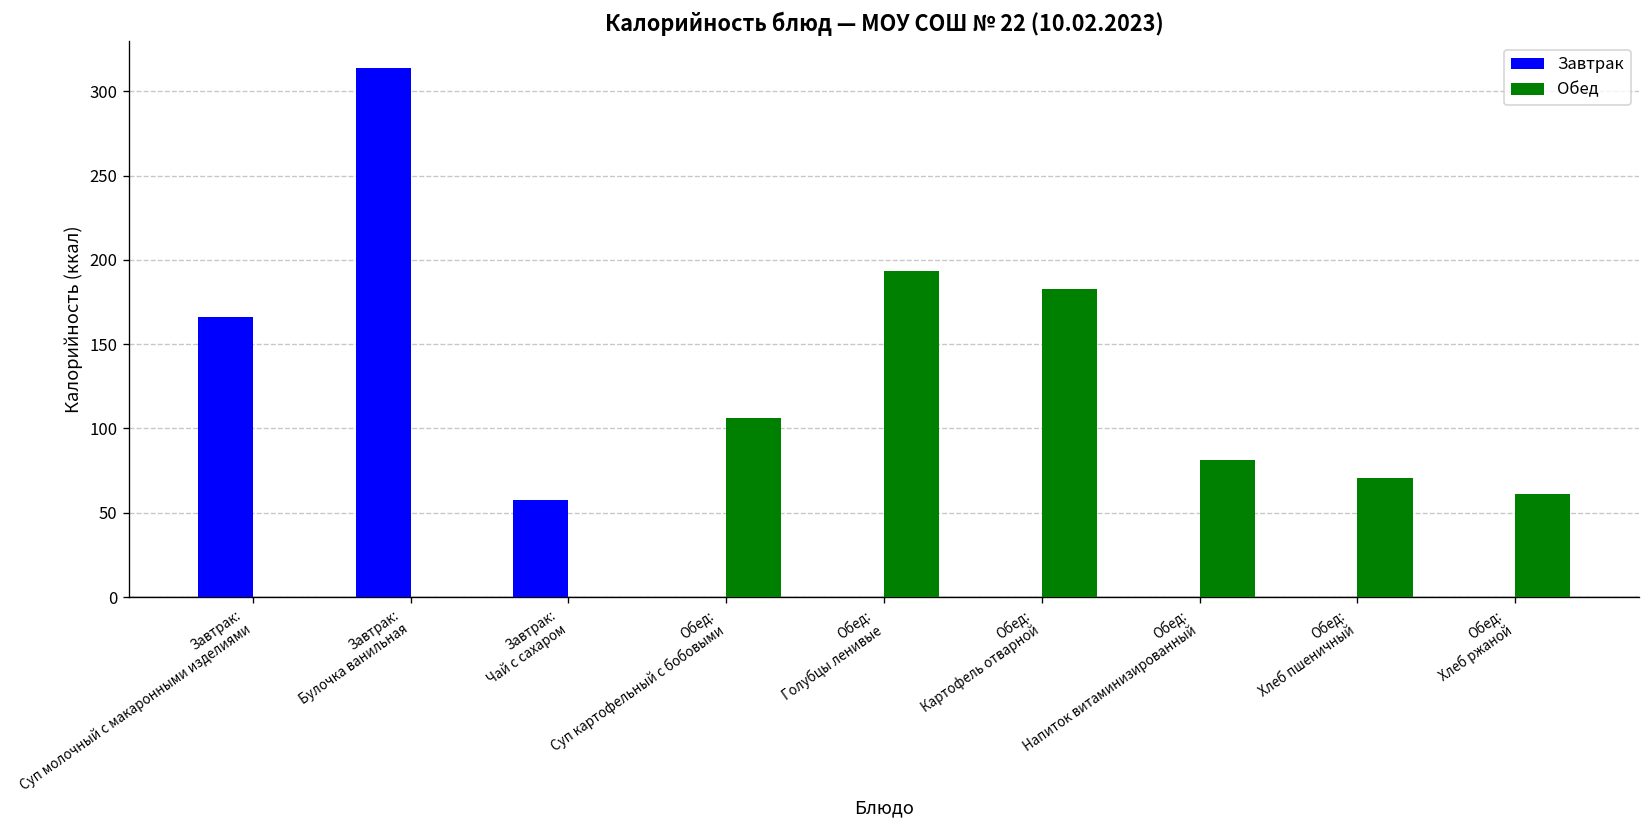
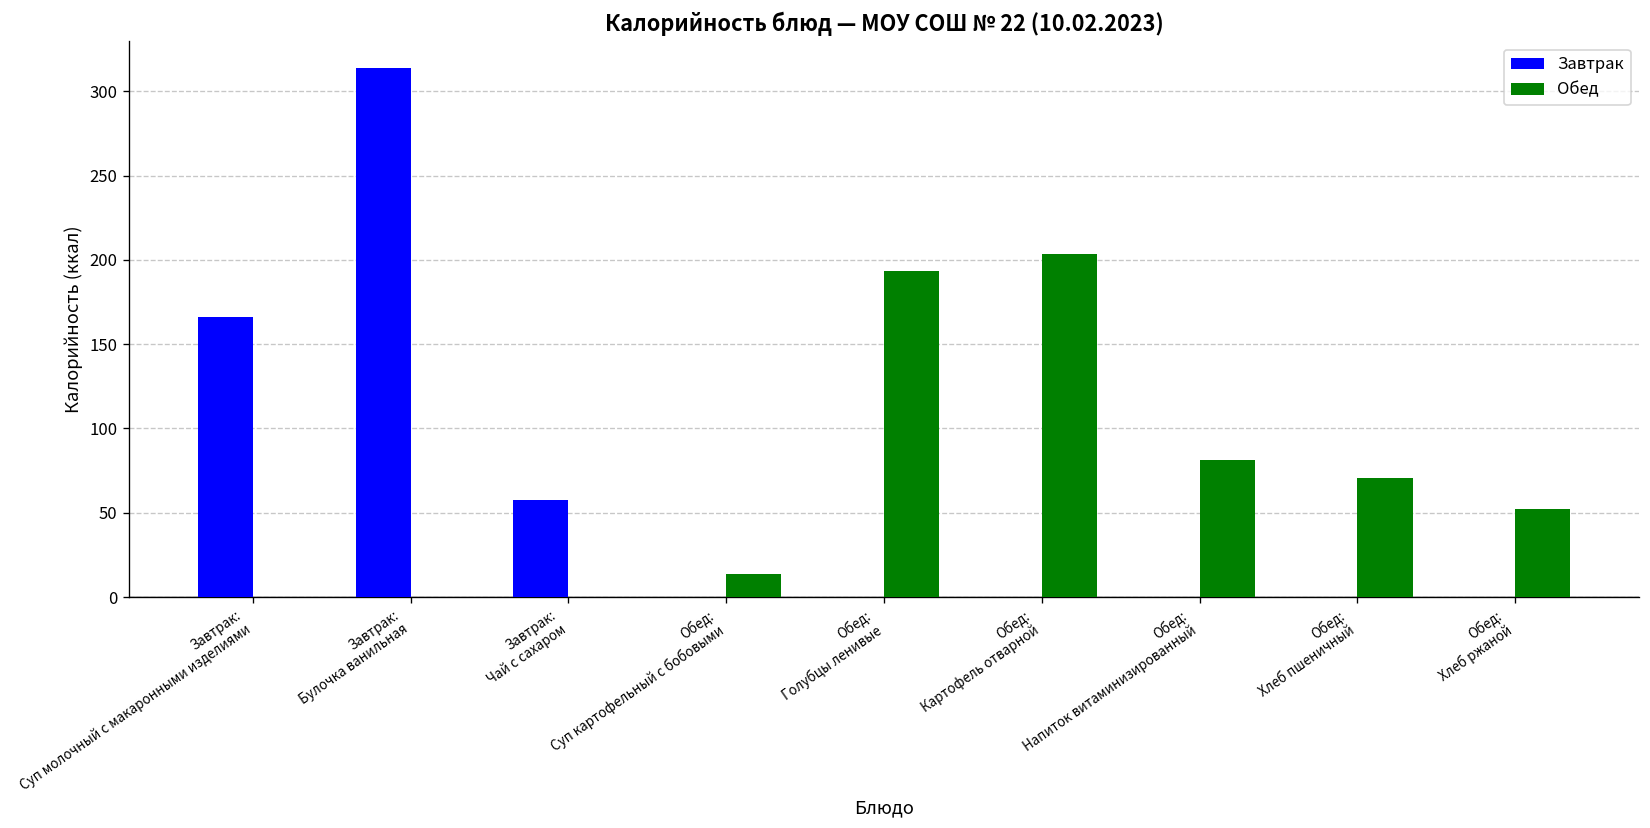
Обед, Обед: Суп картофельный с бобовыми: 106 -> 14
Обед, Обед: Картофель отварной: 183 -> 203
Обед, Обед: Хлеб ржаной: 61 -> 52
